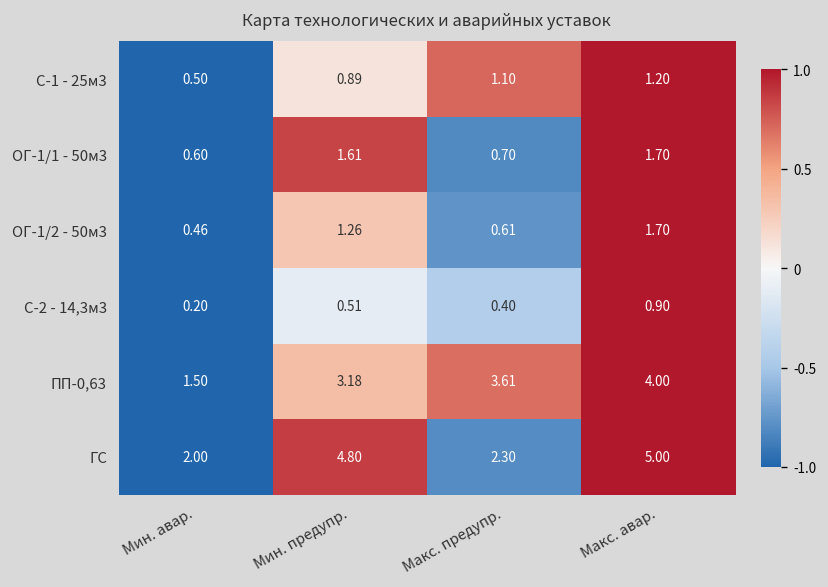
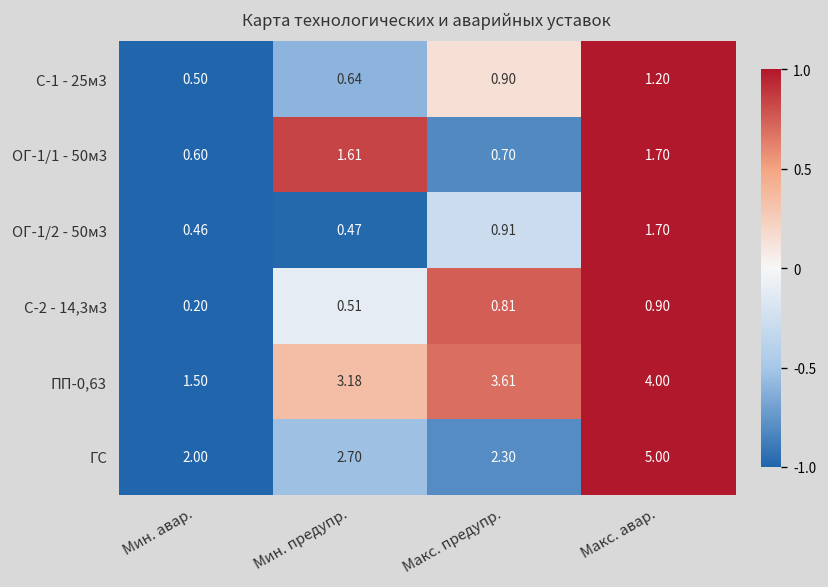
С-1 - 25м3, Мин. предупр.: 0.89 -> 0.64
С-1 - 25м3, Макс. предупр.: 1.10 -> 0.90
ОГ-1/2 - 50м3, Мин. предупр.: 1.26 -> 0.47
ОГ-1/2 - 50м3, Макс. предупр.: 0.61 -> 0.91
С-2 - 14,3м3, Макс. предупр.: 0.40 -> 0.81
ГС, Мин. предупр.: 4.80 -> 2.70
